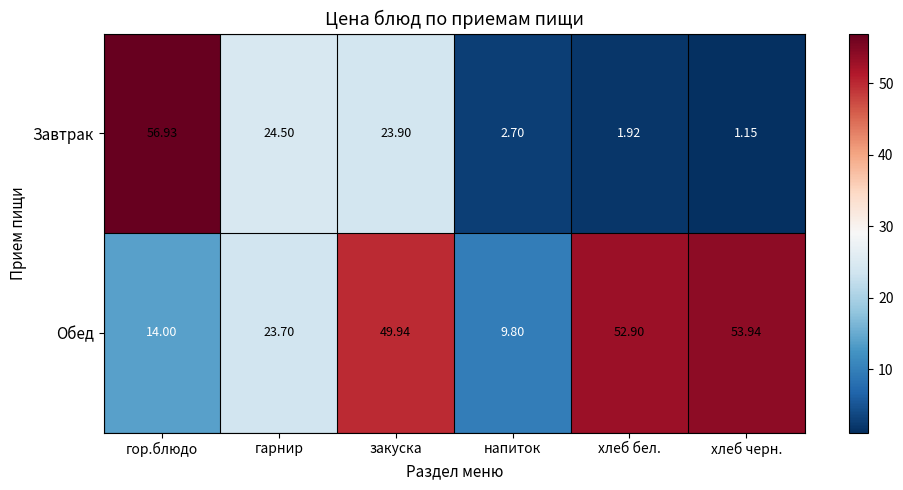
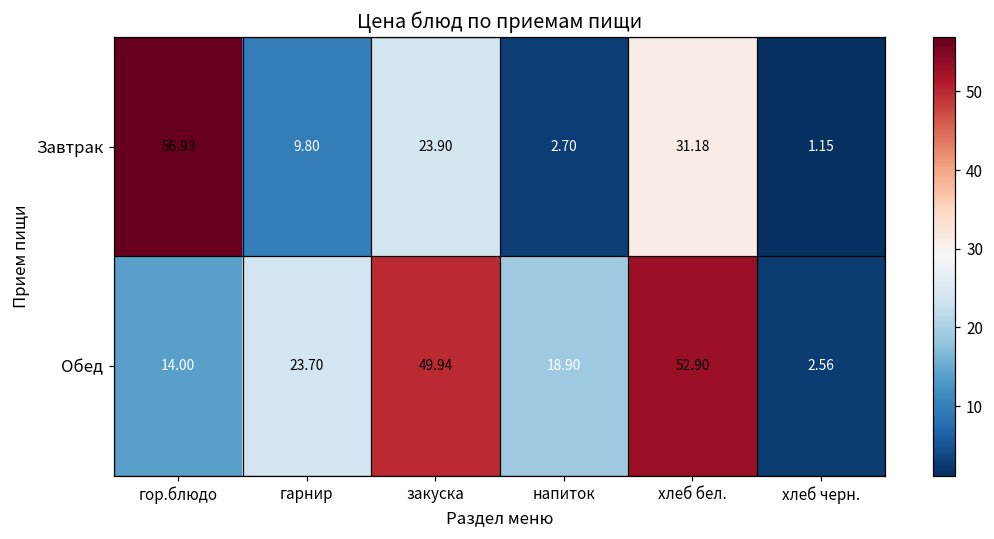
Завтрак, гарнир: 24.50 -> 9.80
Завтрак, хлеб бел.: 1.92 -> 31.18
Обед, напиток: 9.80 -> 18.90
Обед, хлеб черн.: 53.94 -> 2.56
